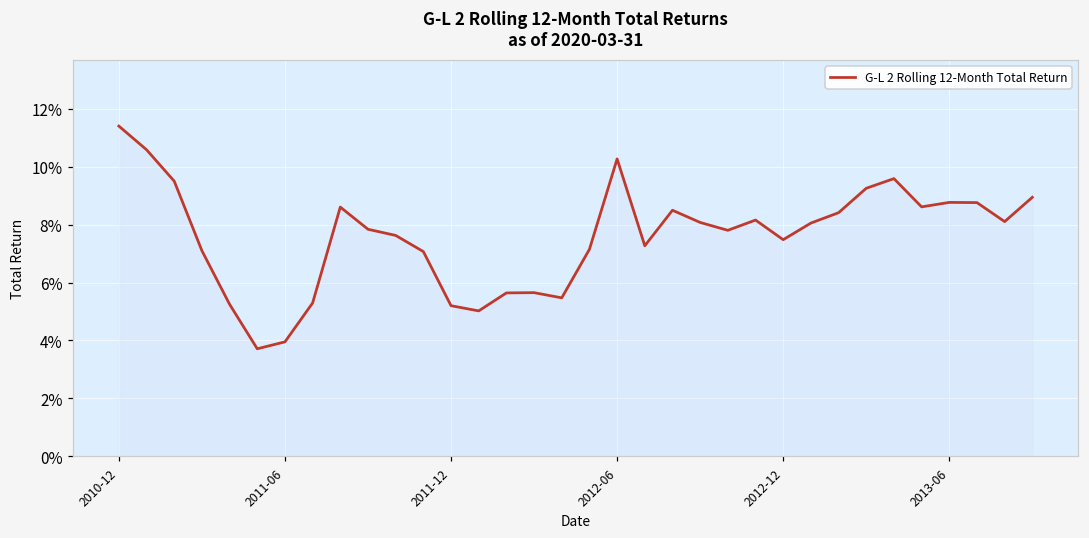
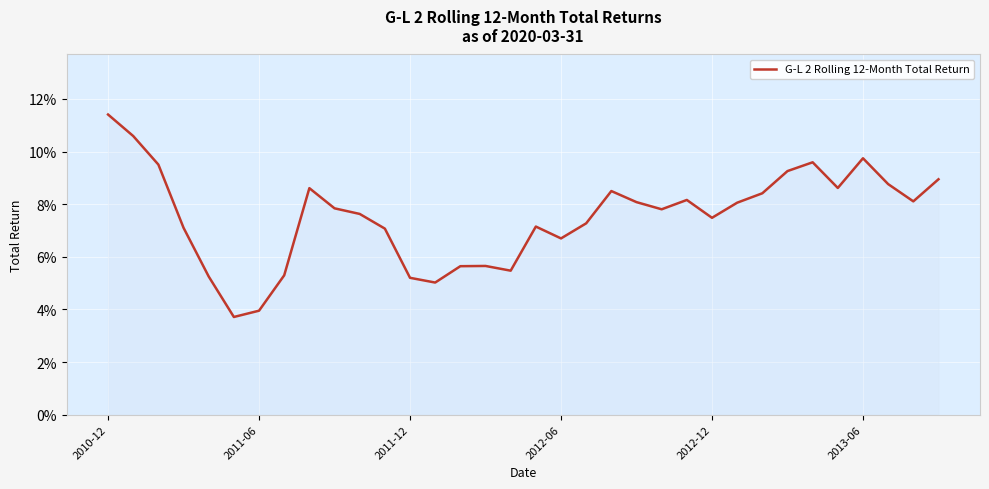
2012-06: 10.3% -> 6.7%
2013-06: 8.8% -> 9.7%
